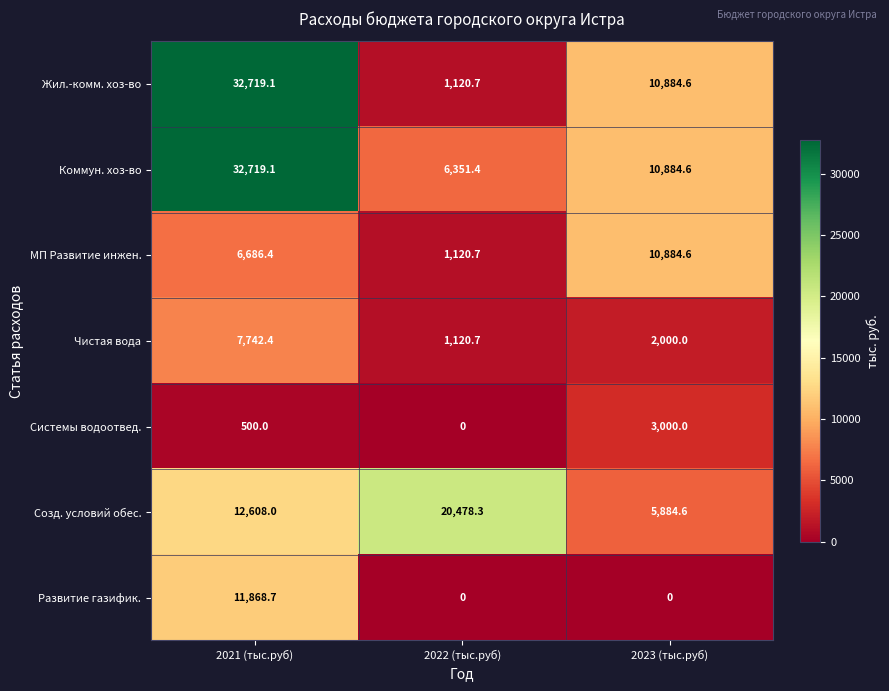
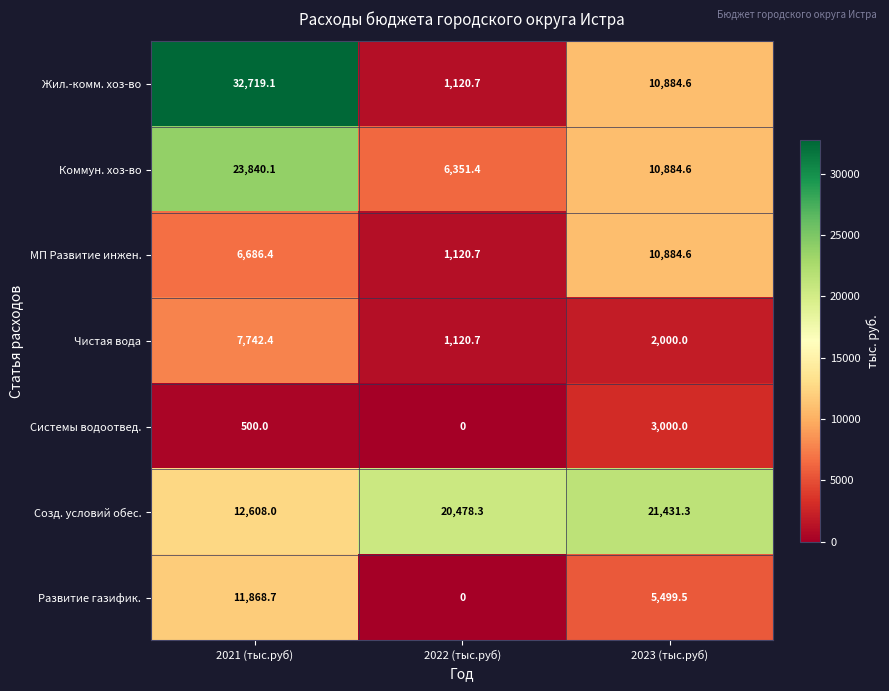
Коммун. хоз-во, 2021 (тыс.руб): 32,719.1 -> 23,840.1
Созд. условий обес., 2023 (тыс.руб): 5,884.6 -> 21,431.3
Развитие газифик., 2023 (тыс.руб): 0 -> 5,499.5
